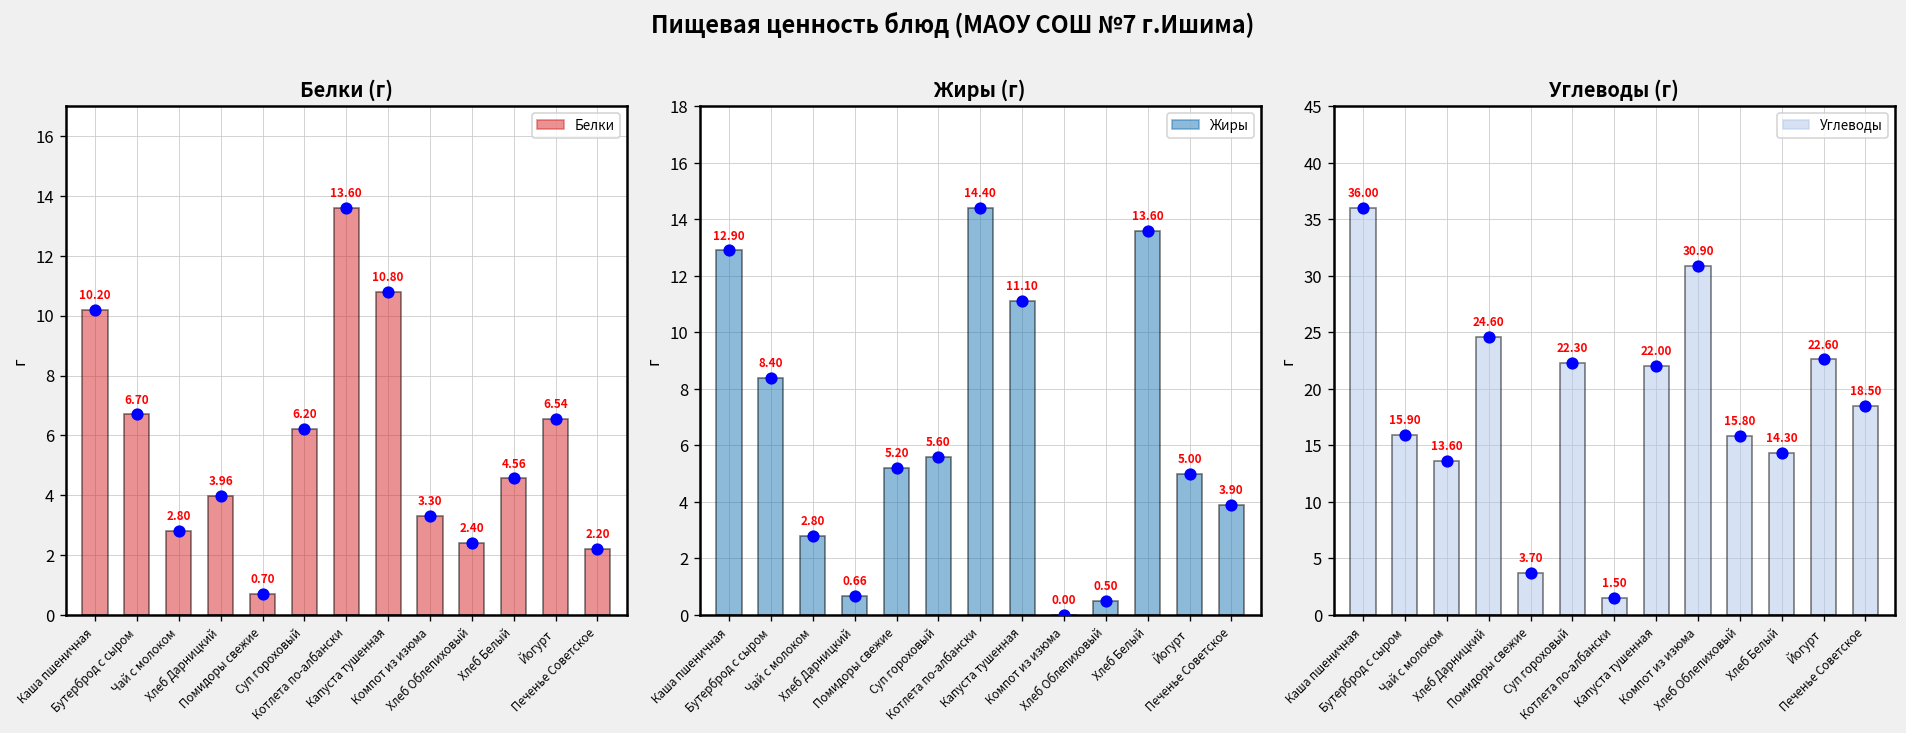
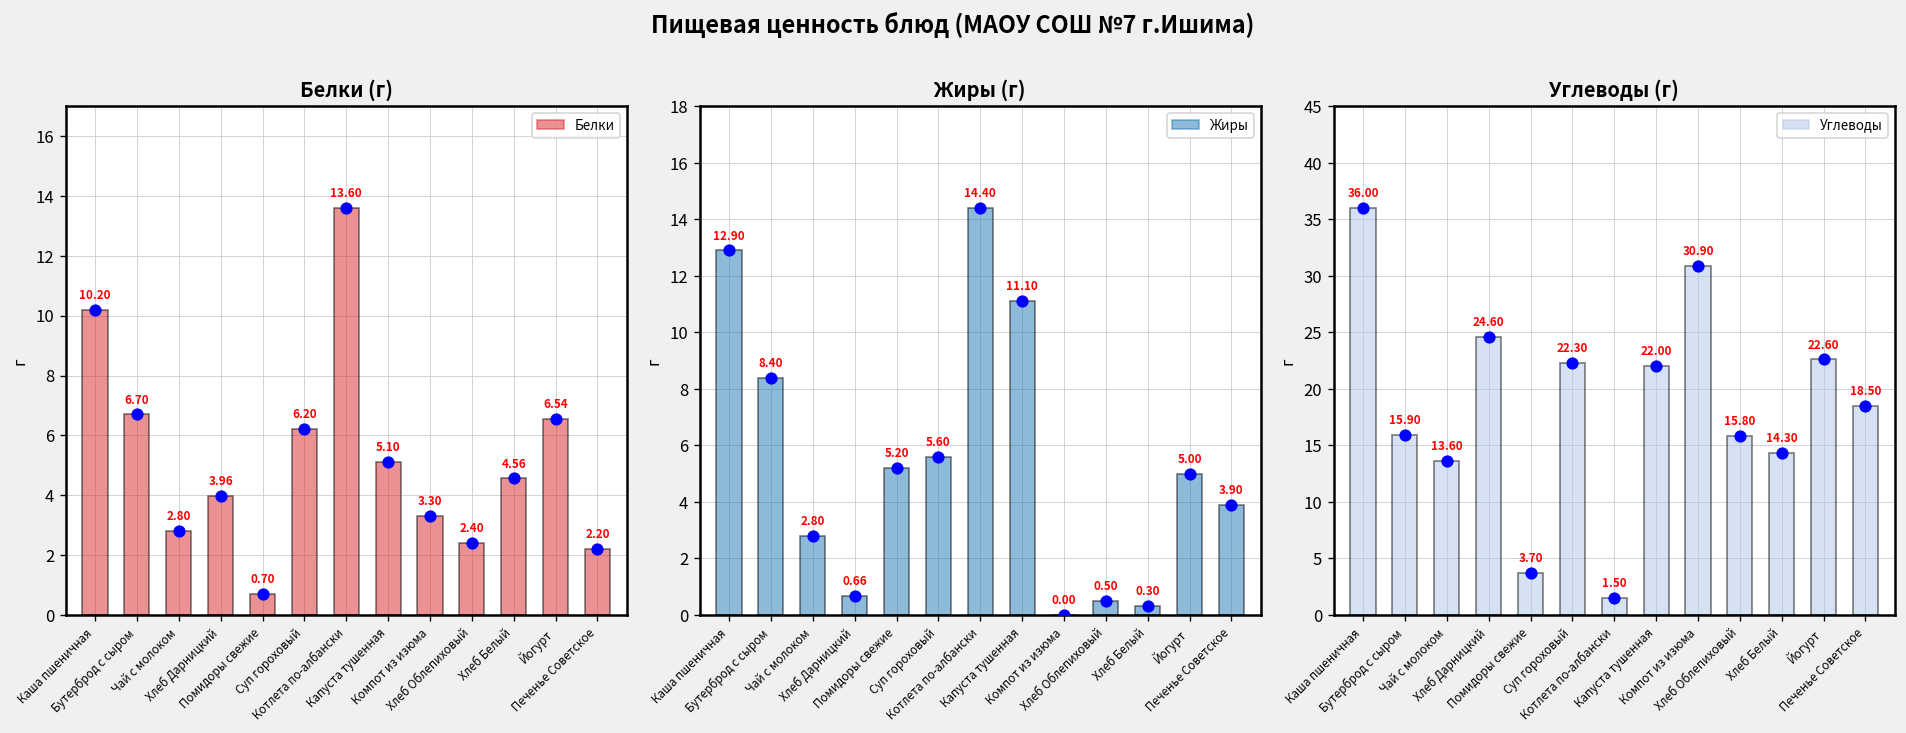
Белки (г), Белки, Капуста тушенная: 10.80 -> 5.10
Жиры (г), Хлеб Белый: 13.60 -> 0.30
